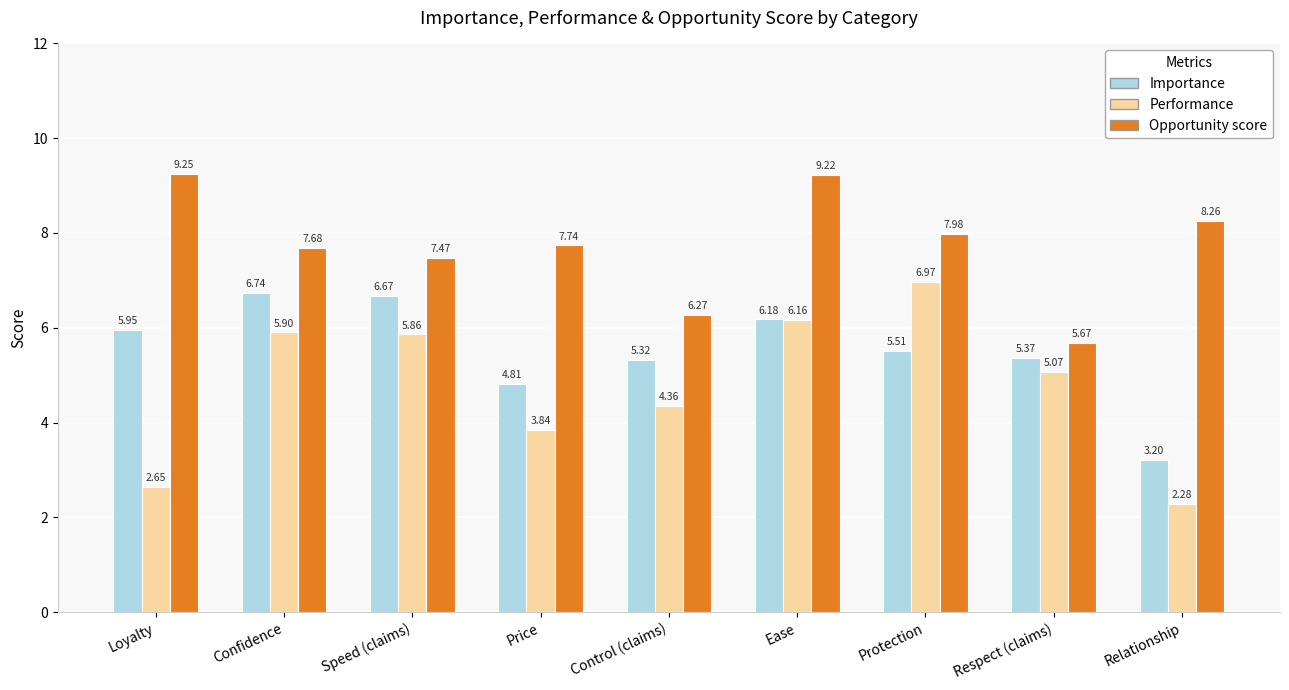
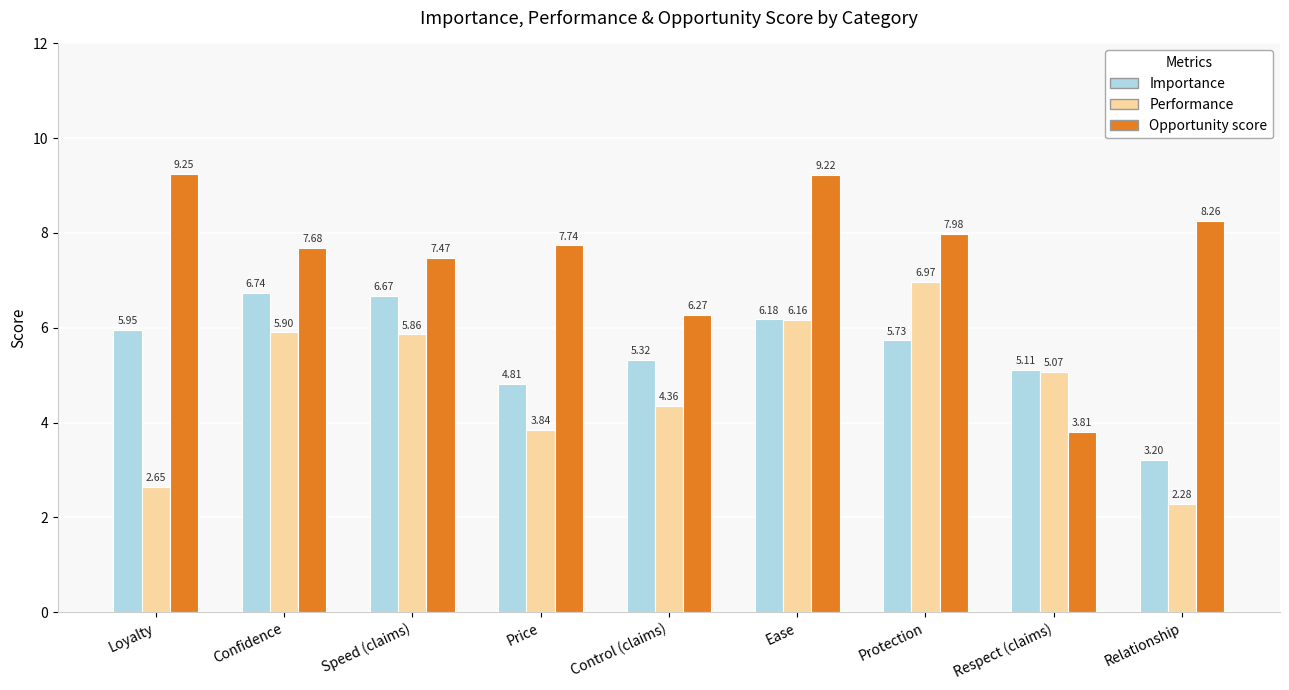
Importance, Protection: 5.51 -> 5.73
Importance, Respect (claims): 5.37 -> 5.11
Opportunity score, Respect (claims): 5.67 -> 3.81
